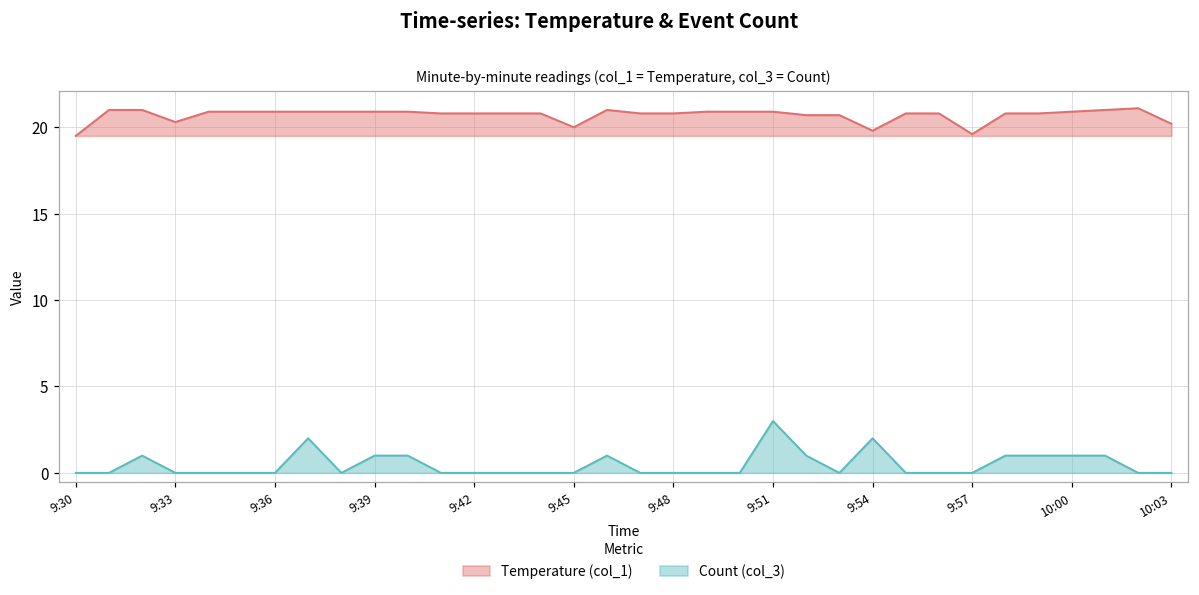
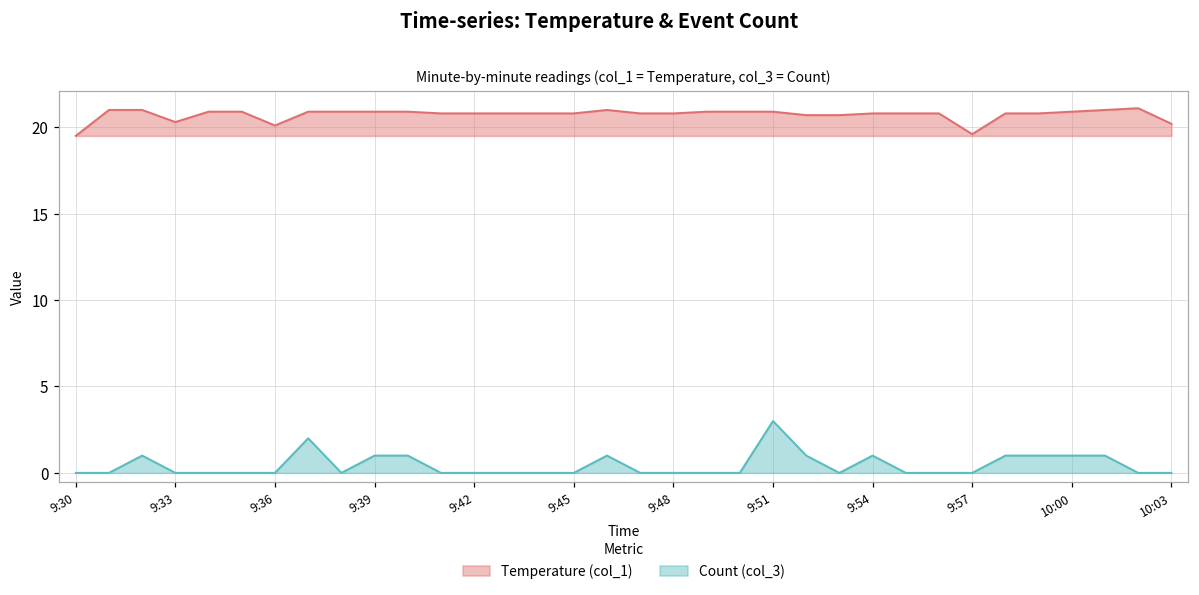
Temperature (col_1), 9:36: 20.9 -> 20.1
Temperature (col_1), 9:45: 20.0 -> 20.8
Temperature (col_1), 9:54: 19.8 -> 20.8
Count (col_3), 9:54: 2 -> 1
